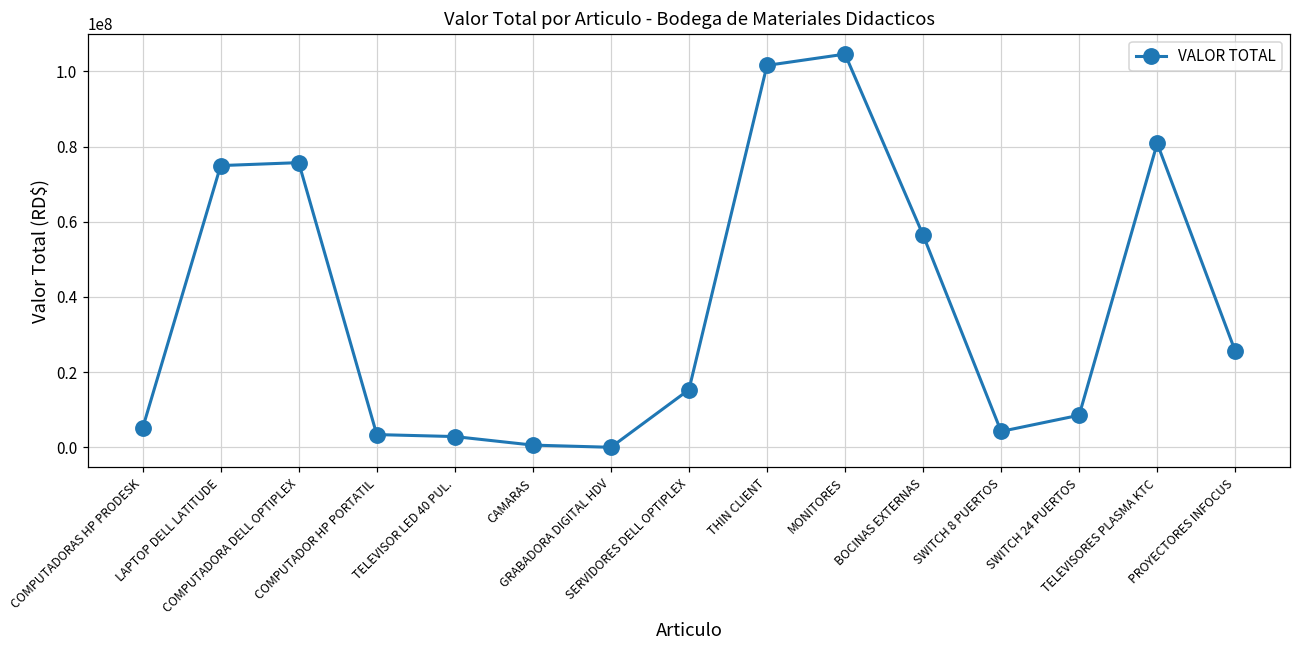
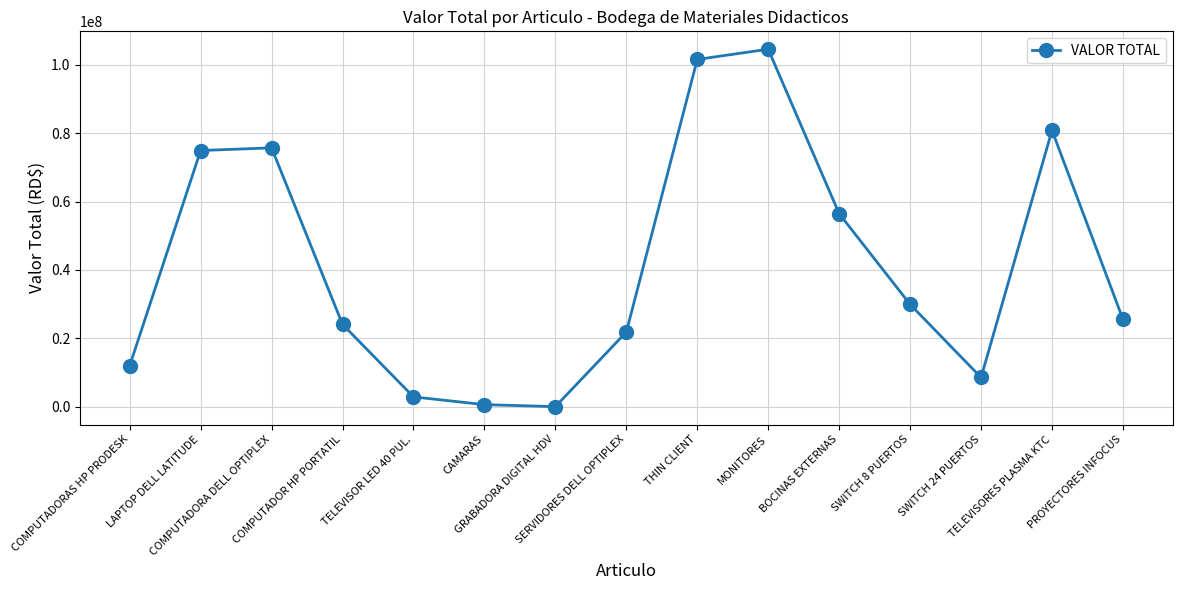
COMPUTADORAS HP PRODESK: 5000000 -> 12000000
COMPUTADOR HP PORTATIL: 3000000 -> 24000000
SERVIDORES DELL OPTIPLEX: 15000000 -> 22000000
SWITCH 8 PUERTOS: 4000000 -> 30000000
